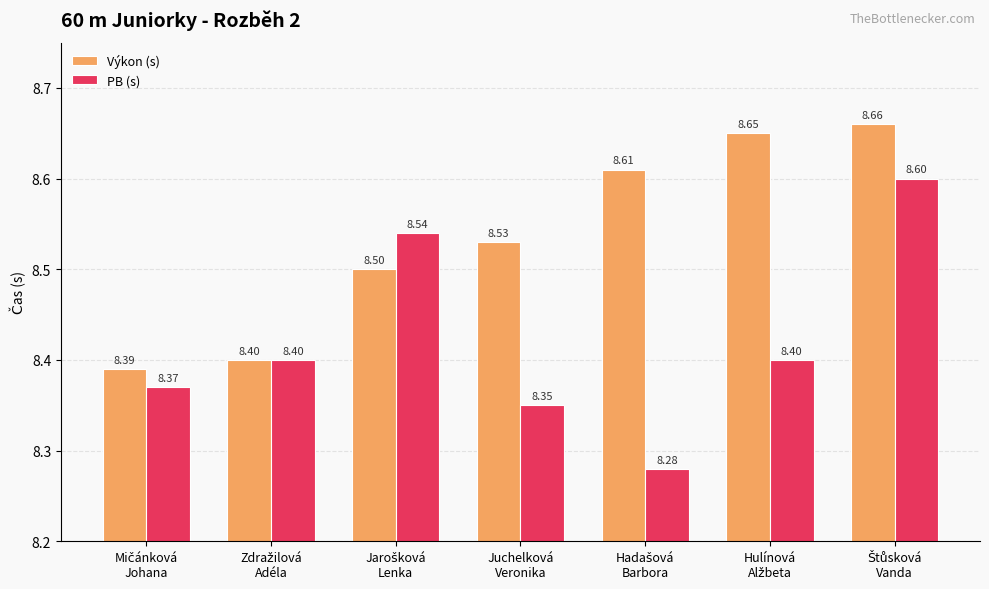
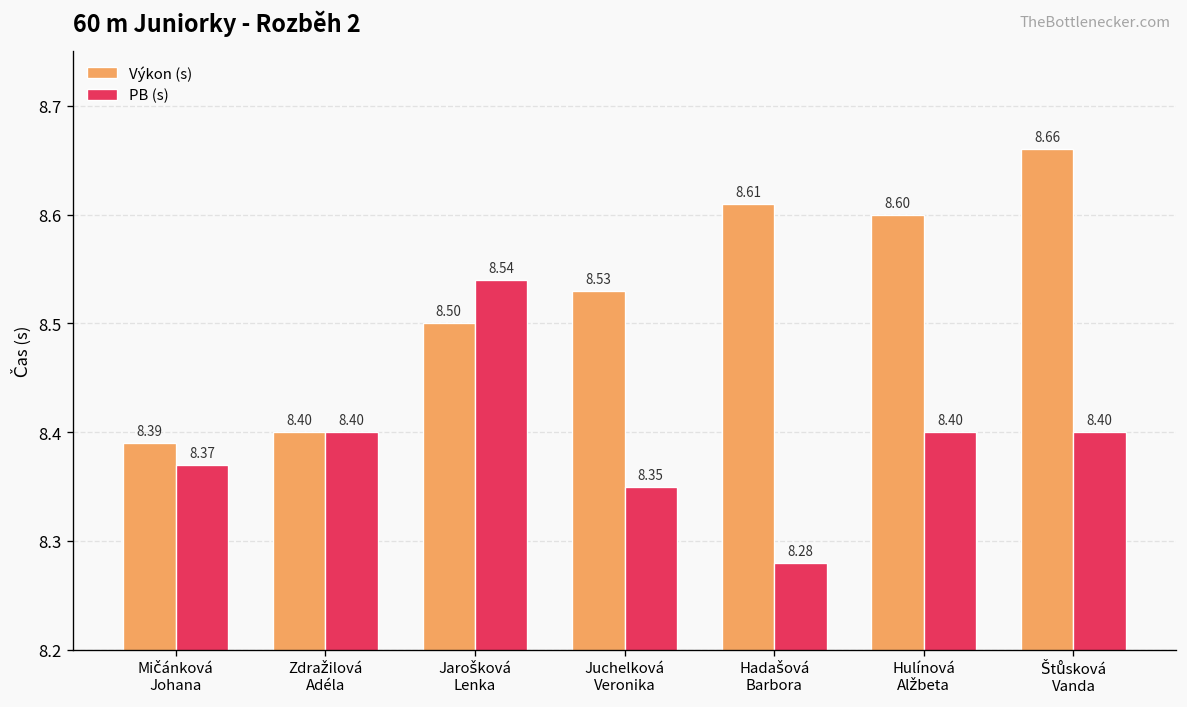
Výkon (s), Hulínová Alžbeta: 8.65 -> 8.60
PB (s), Štůsková Vanda: 8.60 -> 8.40
